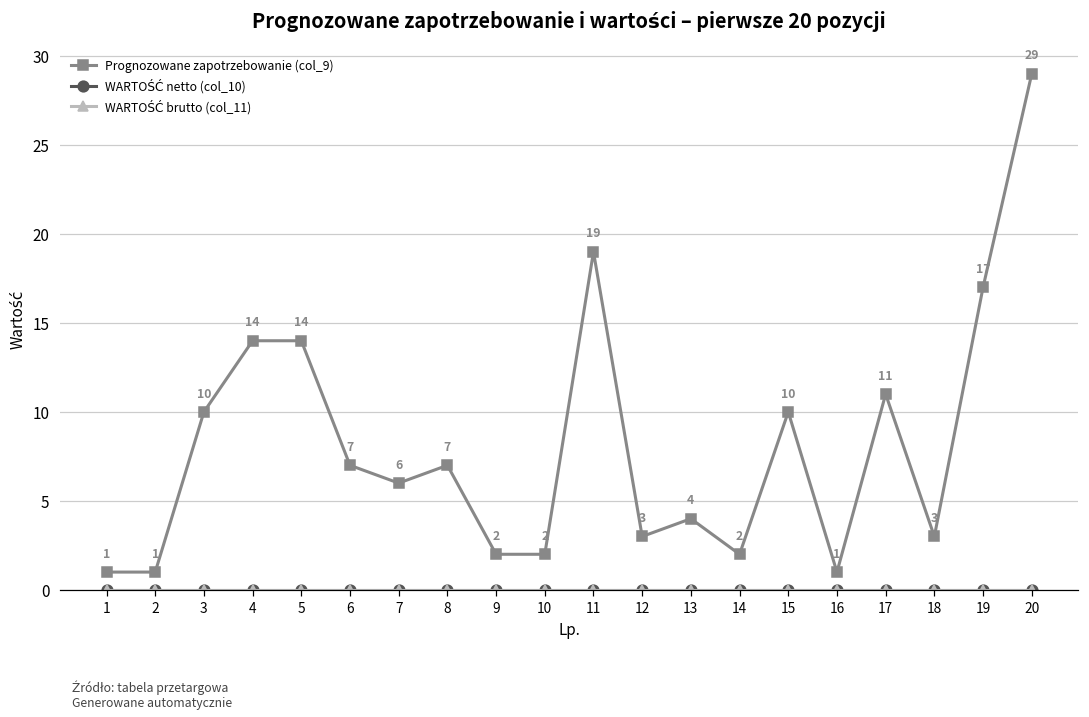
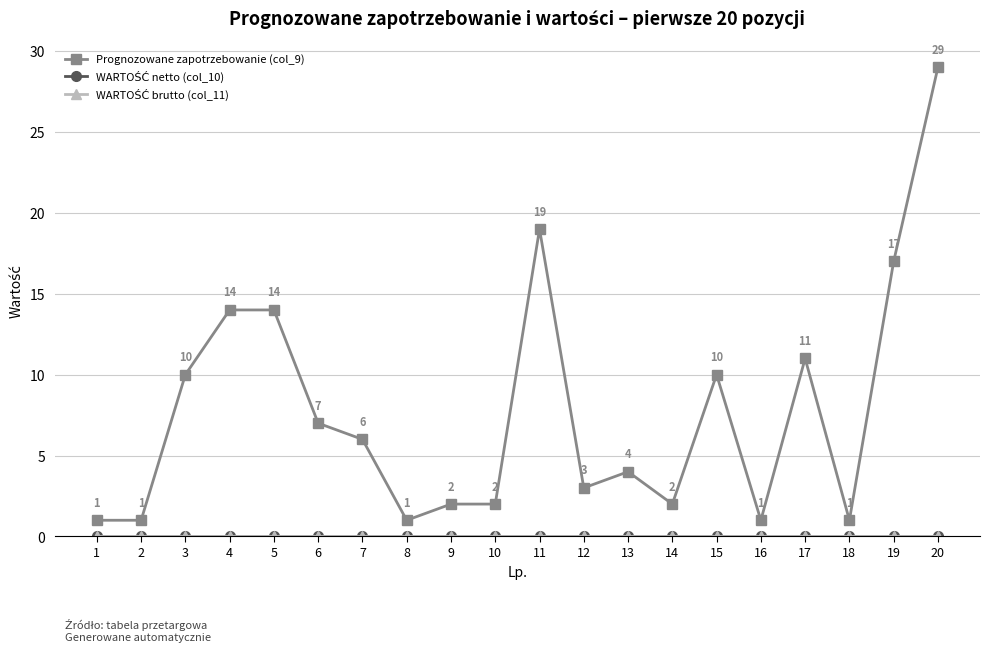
Prognozowane zapotrzebowanie (col_9), 8: 7 -> 1
Prognozowane zapotrzebowanie (col_9), 18: 3 -> 1
